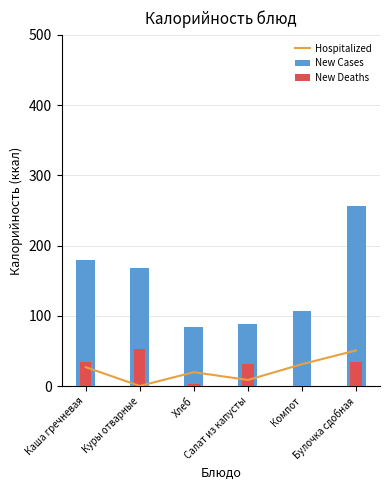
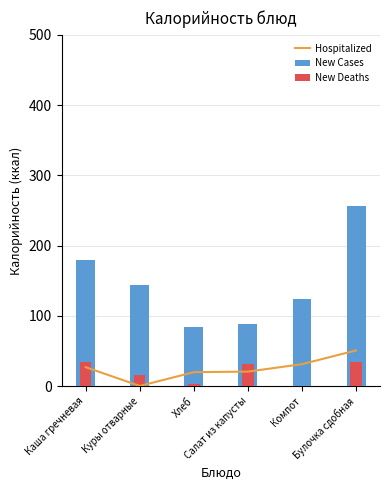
New Cases, Куры отварные: 170 -> 140
New Deaths, Куры отварные: 50 -> 20
Hospitalized, Салат из капусты: 10 -> 20
New Cases, Компот: 110 -> 120
